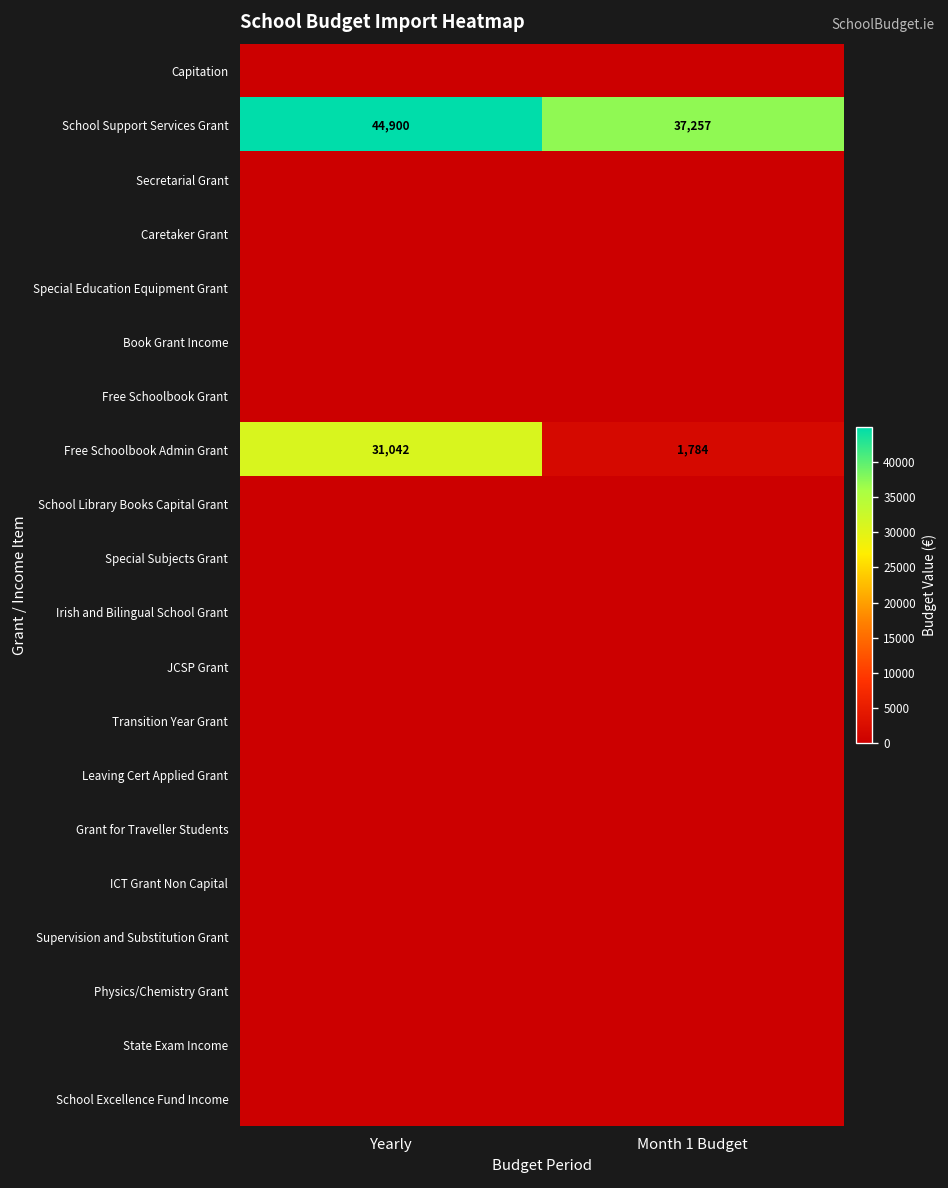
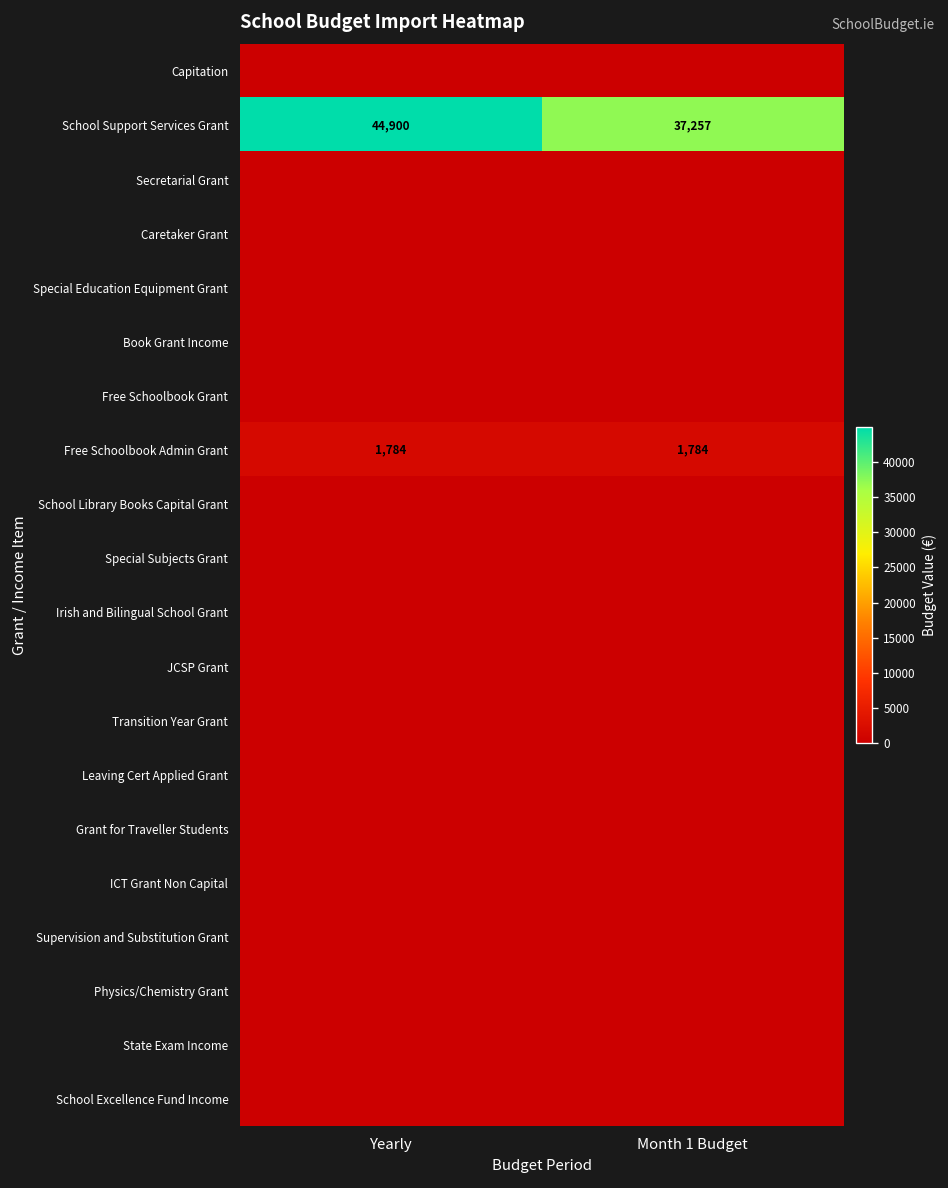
Free Schoolbook Admin Grant, Yearly: 31,042 -> 1,784
